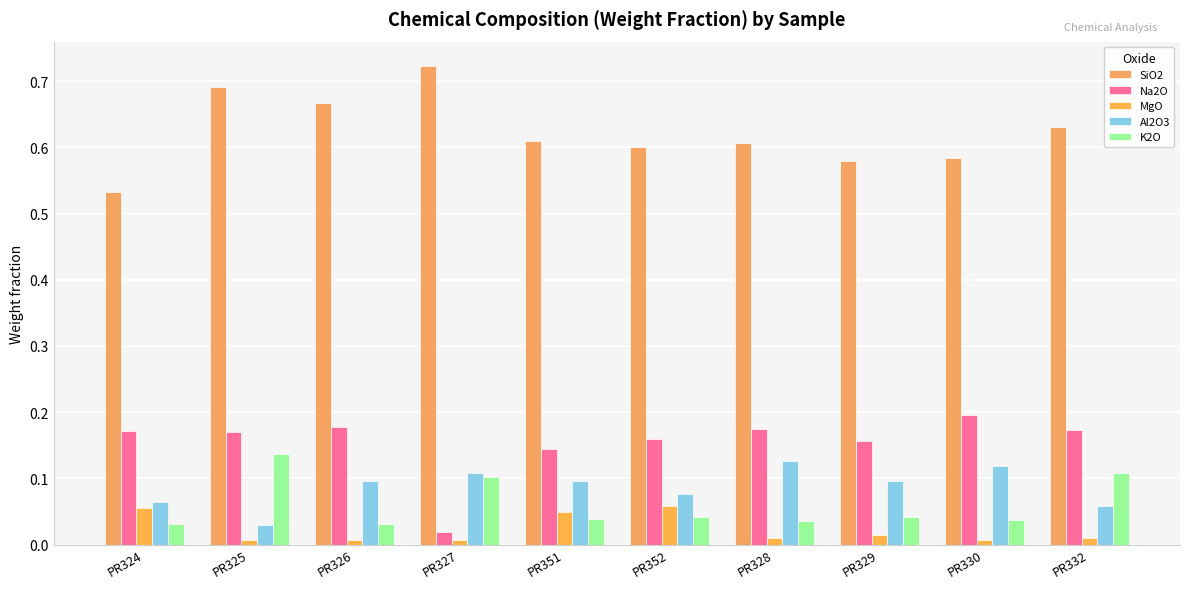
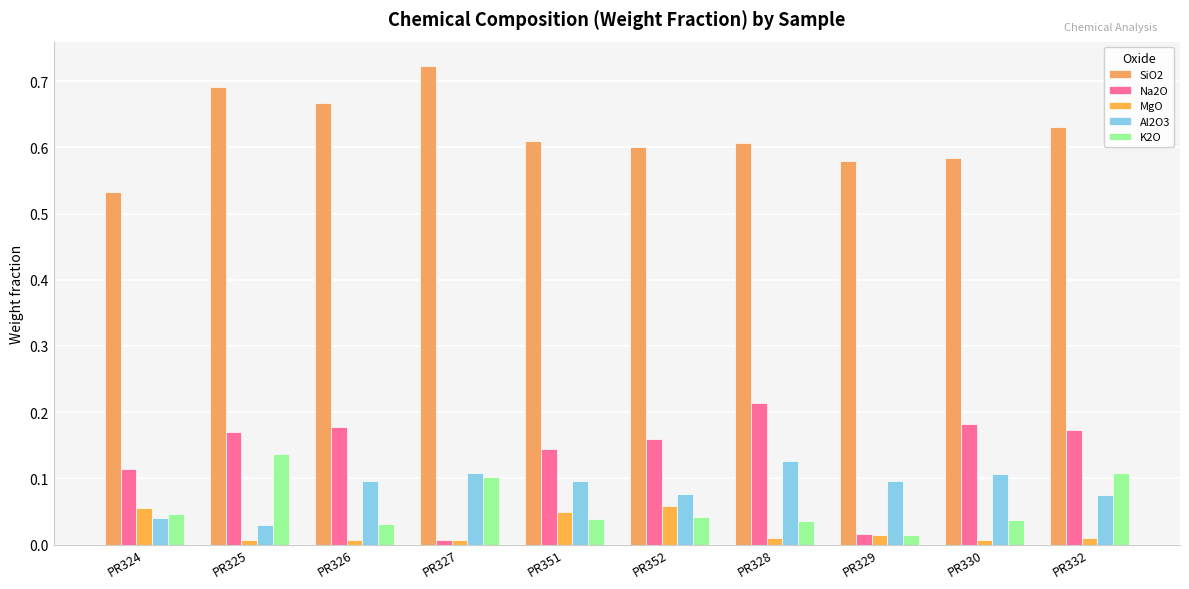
Na2O, PR324: 0.17 -> 0.11
Al2O3, PR324: 0.06 -> 0.04
K2O, PR324: 0.03 -> 0.05
Na2O, PR327: 0.02 -> 0.01
Na2O, PR328: 0.17 -> 0.21
Na2O, PR329: 0.16 -> 0.02
K2O, PR329: 0.04 -> 0.01
Na2O, PR330: 0.20 -> 0.18
Al2O3, PR330: 0.12 -> 0.11
Al2O3, PR332: 0.06 -> 0.07
